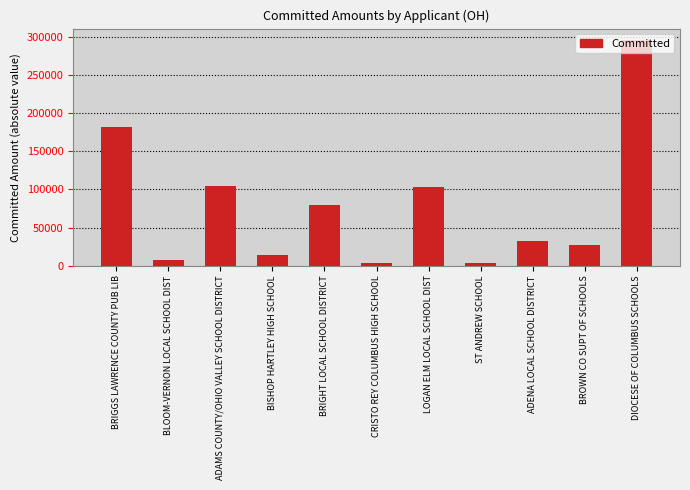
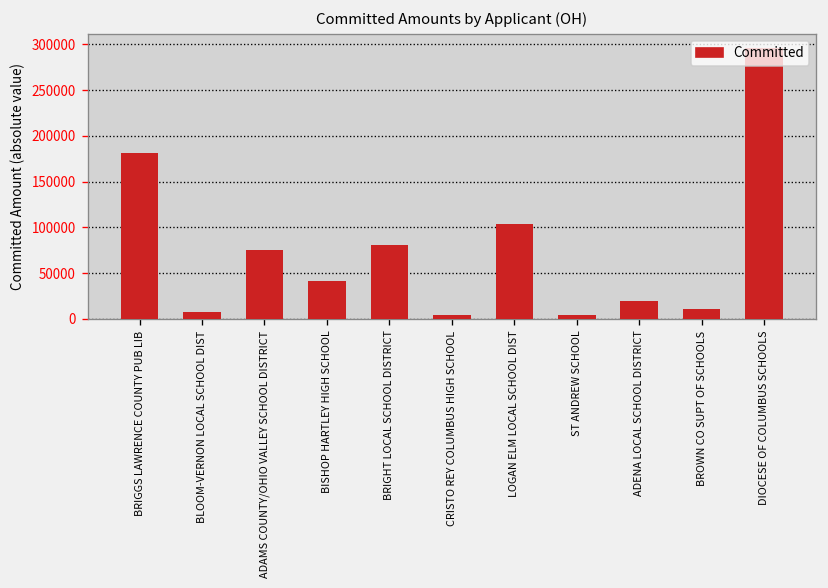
ADAMS COUNTY/OHIO VALLEY SCHOOL DISTRICT: 110000 -> 70000
BISHOP HARTLEY HIGH SCHOOL: 10000 -> 40000
ADENA LOCAL SCHOOL DISTRICT: 30000 -> 20000
BROWN CO SUPT OF SCHOOLS: 30000 -> 10000
